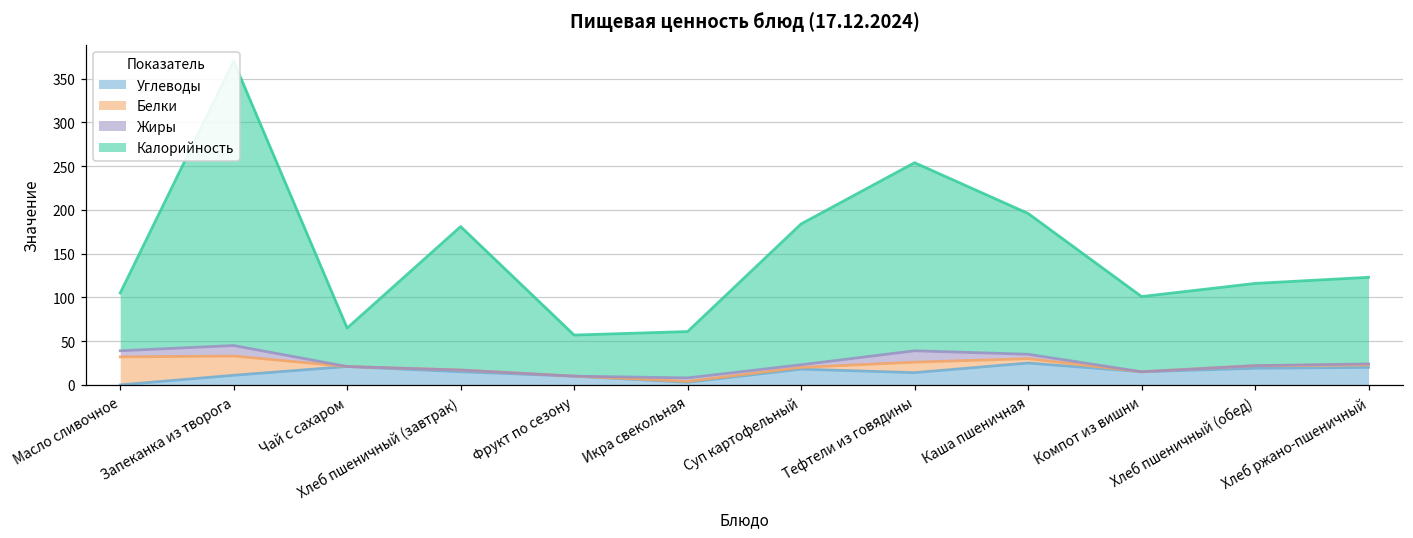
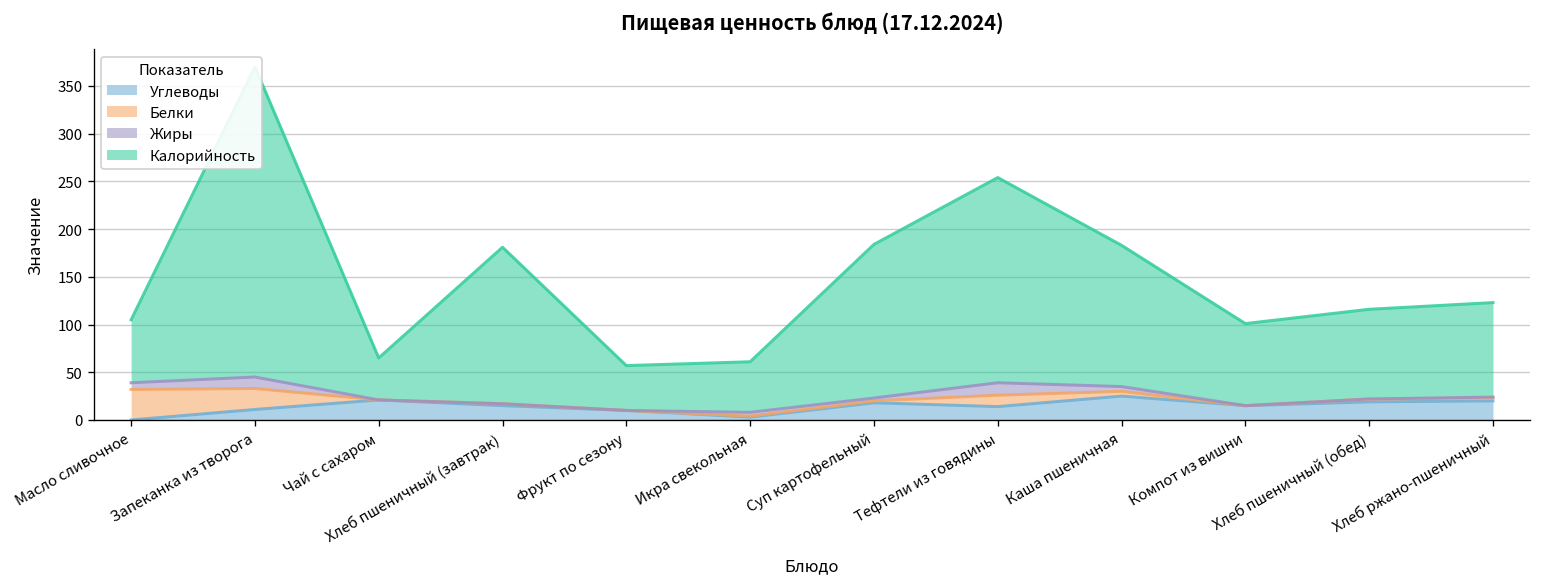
Калорийность, Каша пшеничная: 160 -> 150
